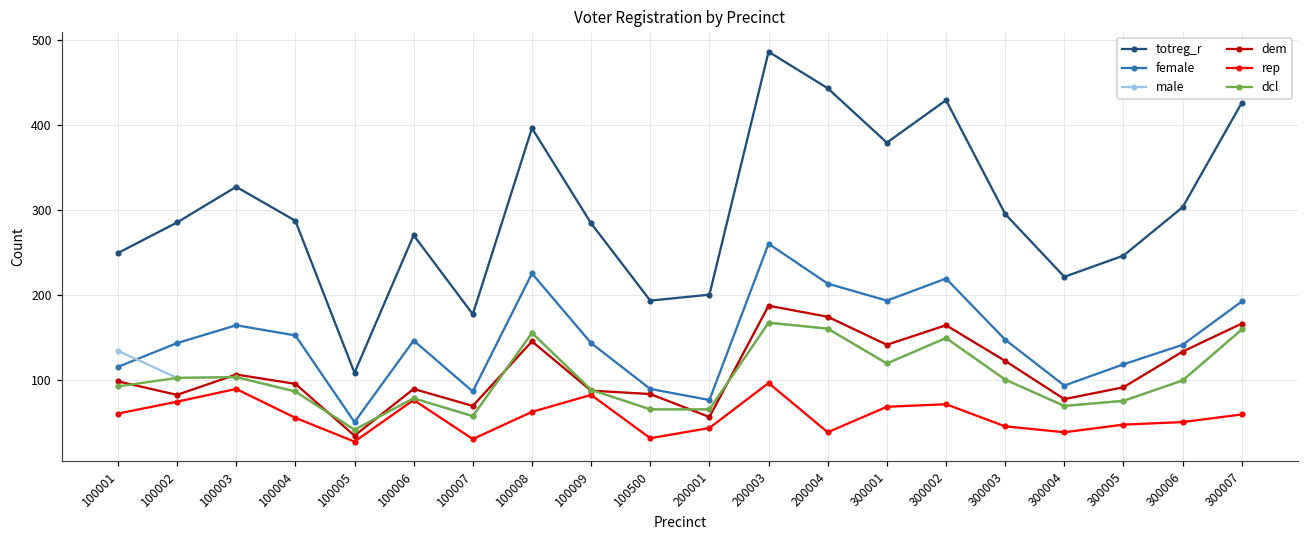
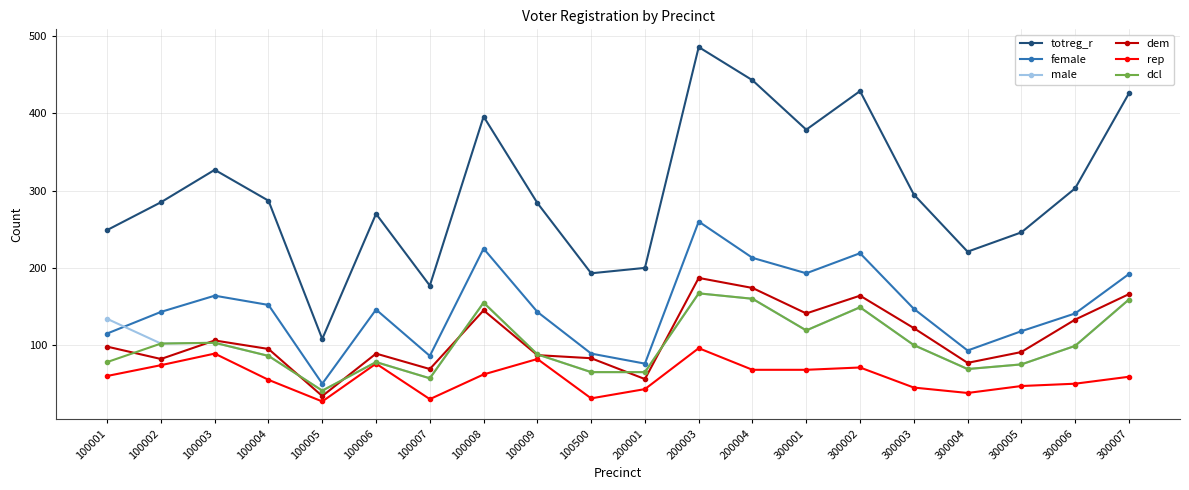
dcl, 100001: 90 -> 80
rep, 200004: 40 -> 70
